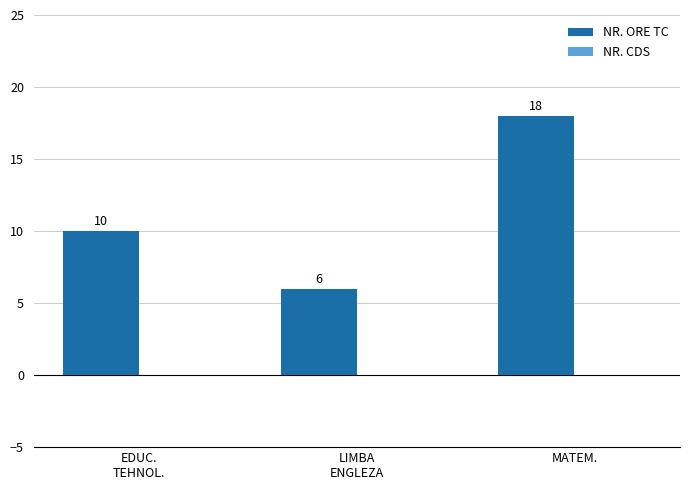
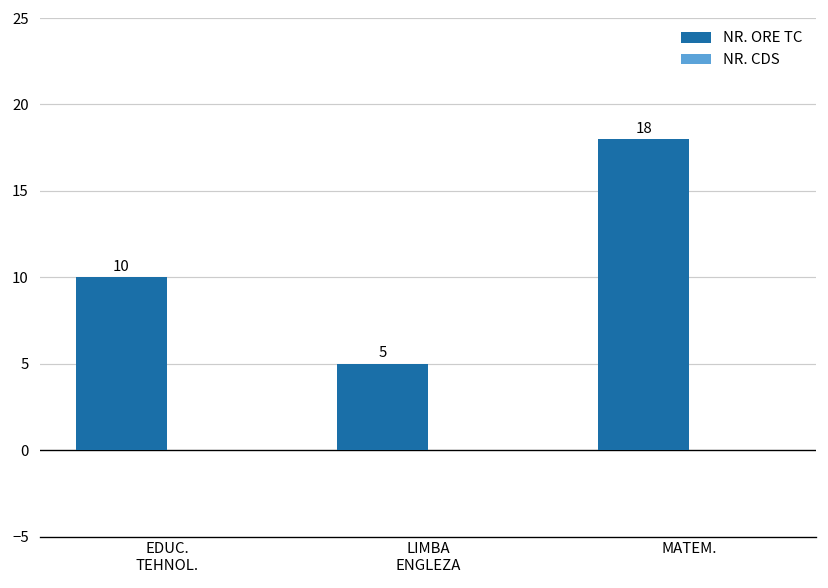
NR. ORE TC, LIMBA ENGLEZA: 6 -> 5
